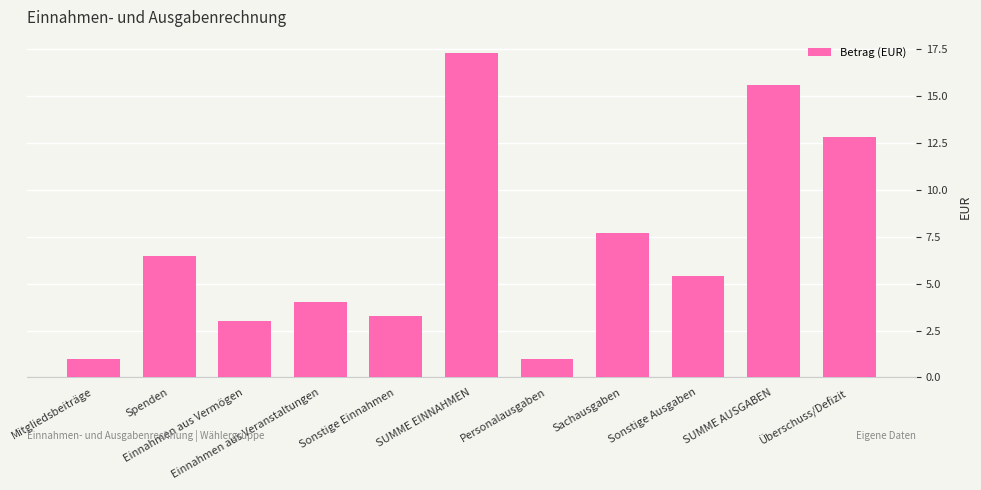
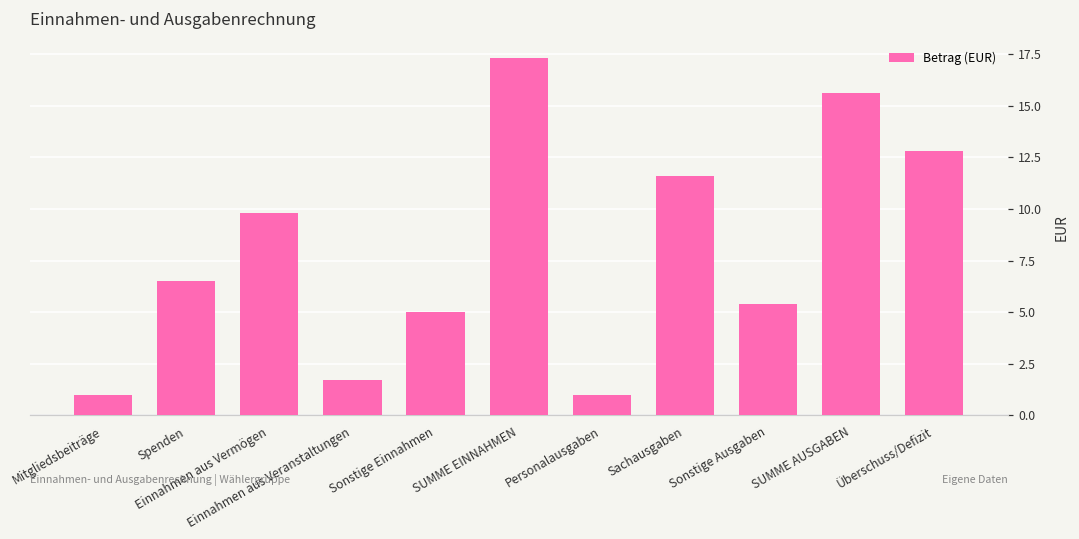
Einnahmen aus Vermögen: 3.0 -> 9.8
Einnahmen aus Veranstaltungen: 4.0 -> 1.7
Sonstige Einnahmen: 3.3 -> 5.0
Sachausgaben: 7.7 -> 11.6
